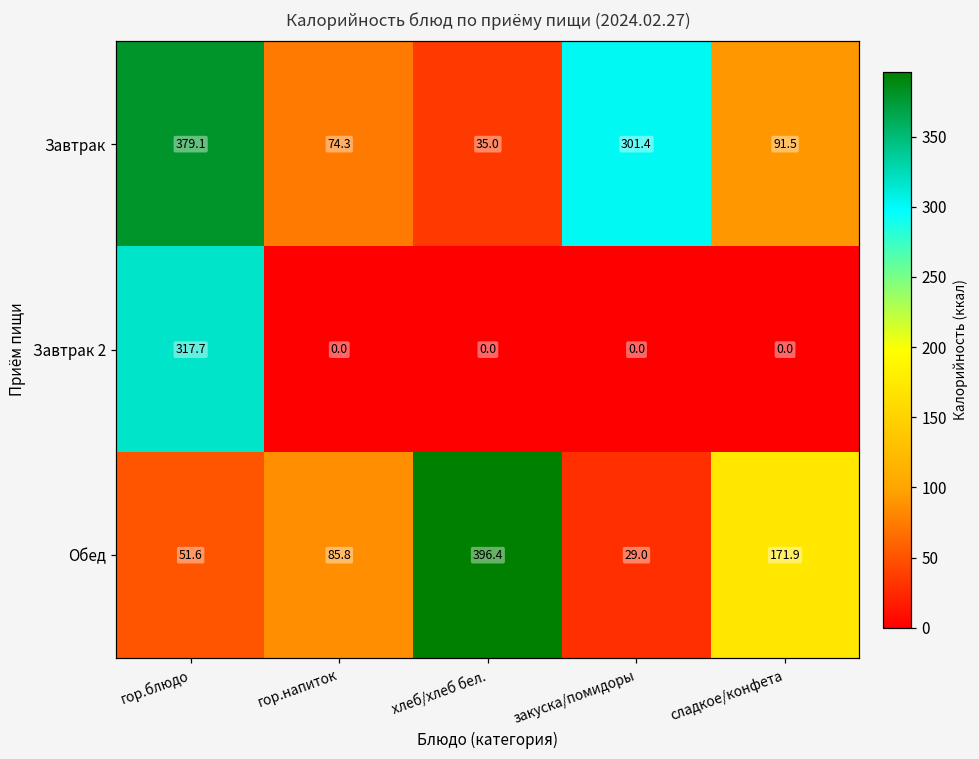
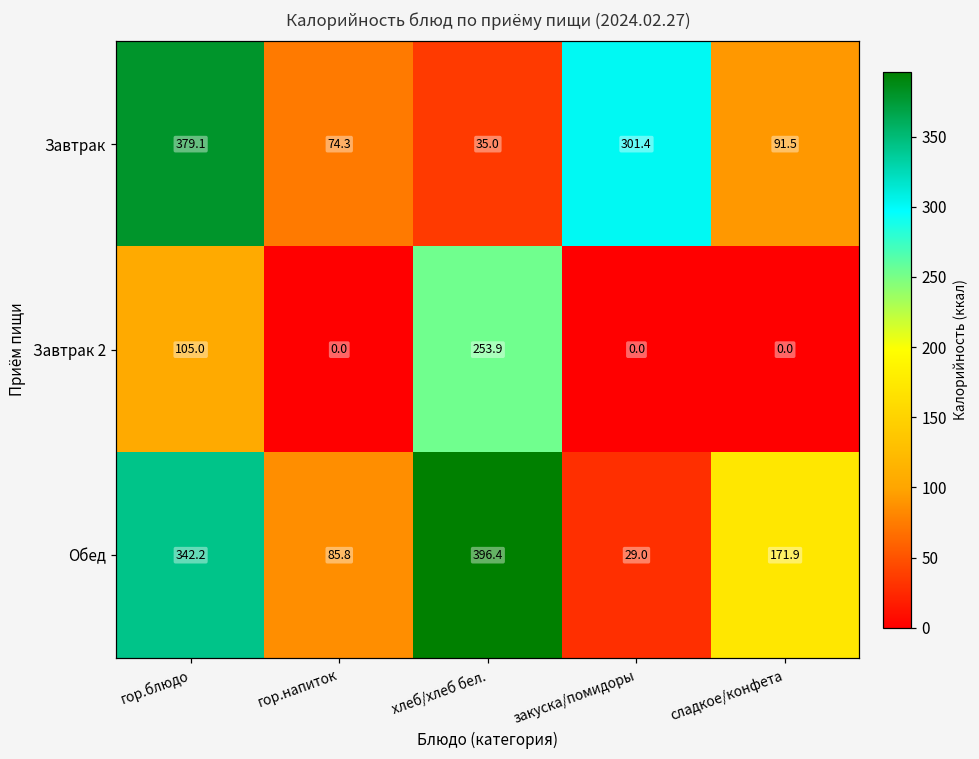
Завтрак 2, гор.блюдо: 317.7 -> 105.0
Завтрак 2, хлеб/хлеб бел.: 0.0 -> 253.9
Обед, гор.блюдо: 51.6 -> 342.2
